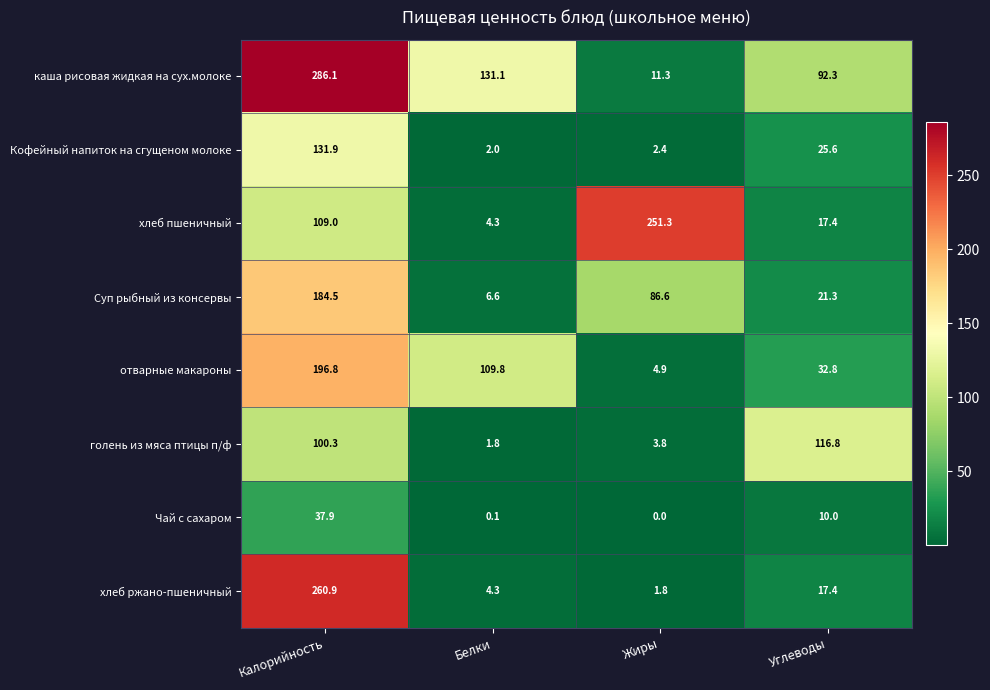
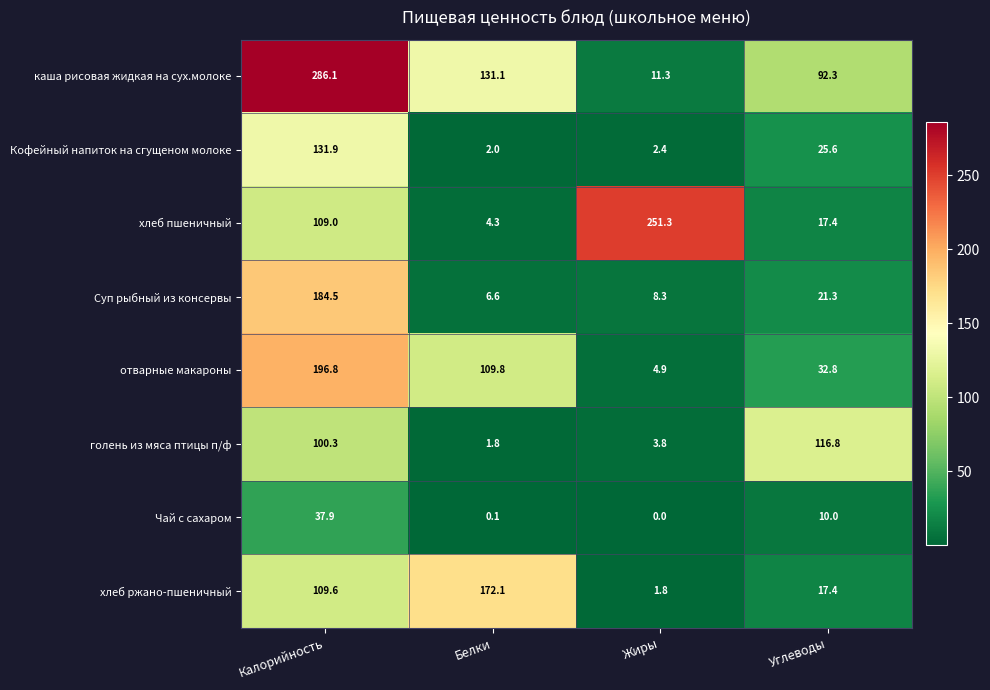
Суп рыбный из консервы, Жиры: 86.6 -> 8.3
хлеб ржано-пшеничный, Калорийность: 260.9 -> 109.6
хлеб ржано-пшеничный, Белки: 4.3 -> 172.1
